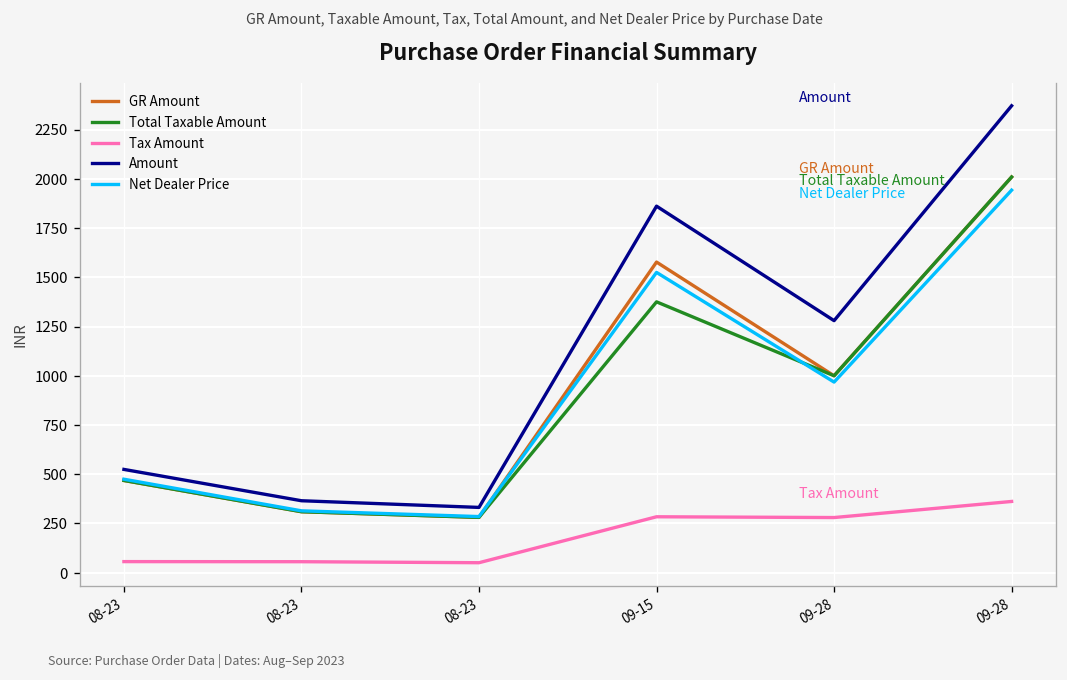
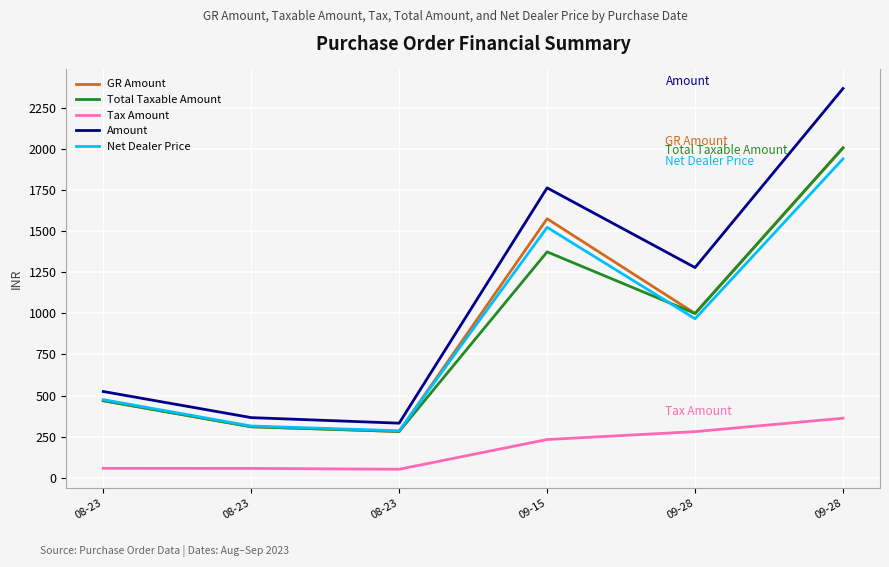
Tax Amount, 09-15: 280 -> 230
Amount, 09-15: 1860 -> 1770
